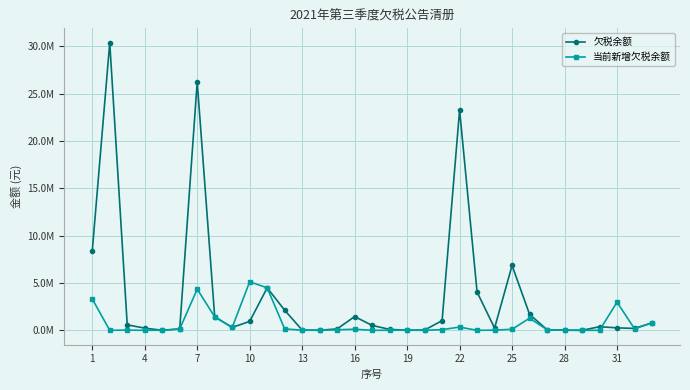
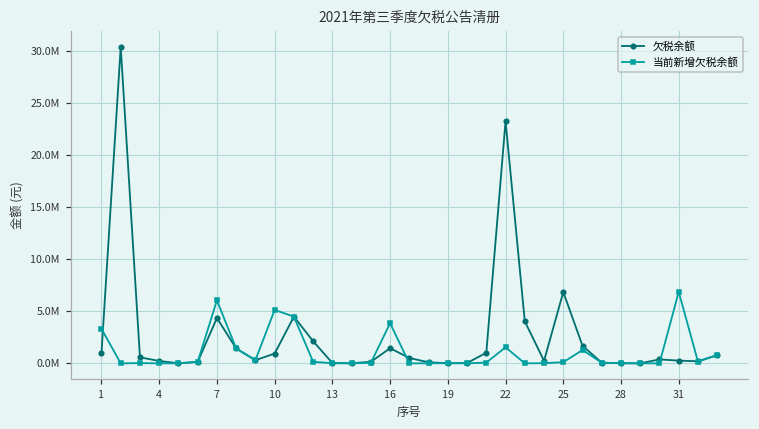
欠税余额, 1: 8000000 -> 1000000
欠税余额, 7: 26000000 -> 4000000
当前新增欠税余额, 7: 4000000 -> 6000000
当前新增欠税余额, 16: 0 -> 4000000
当前新增欠税余额, 22: 0 -> 2000000
当前新增欠税余额, 31: 3000000 -> 7000000
